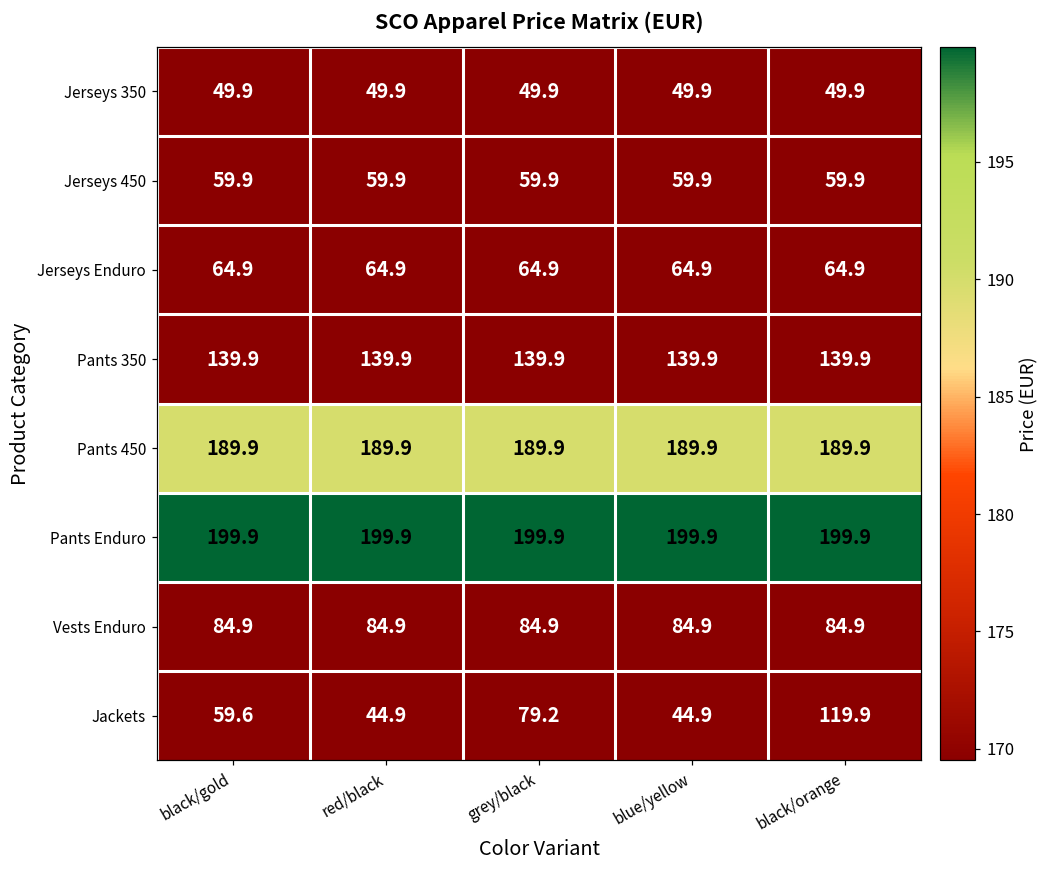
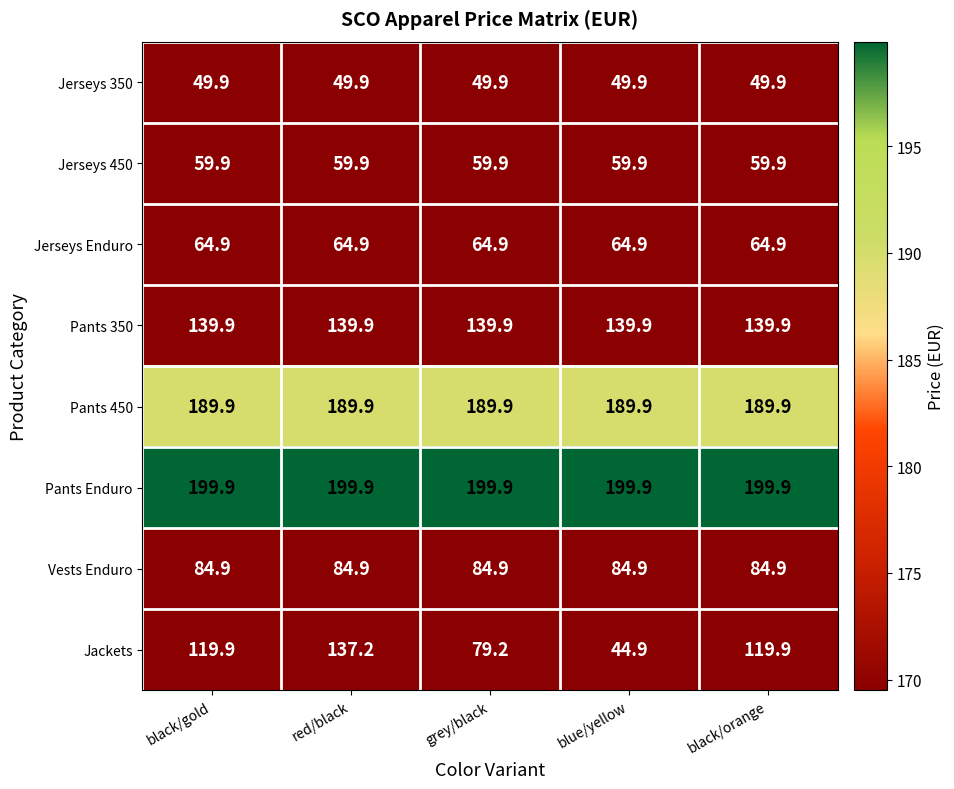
Jackets, black/gold: 59.6 -> 119.9
Jackets, red/black: 44.9 -> 137.2
